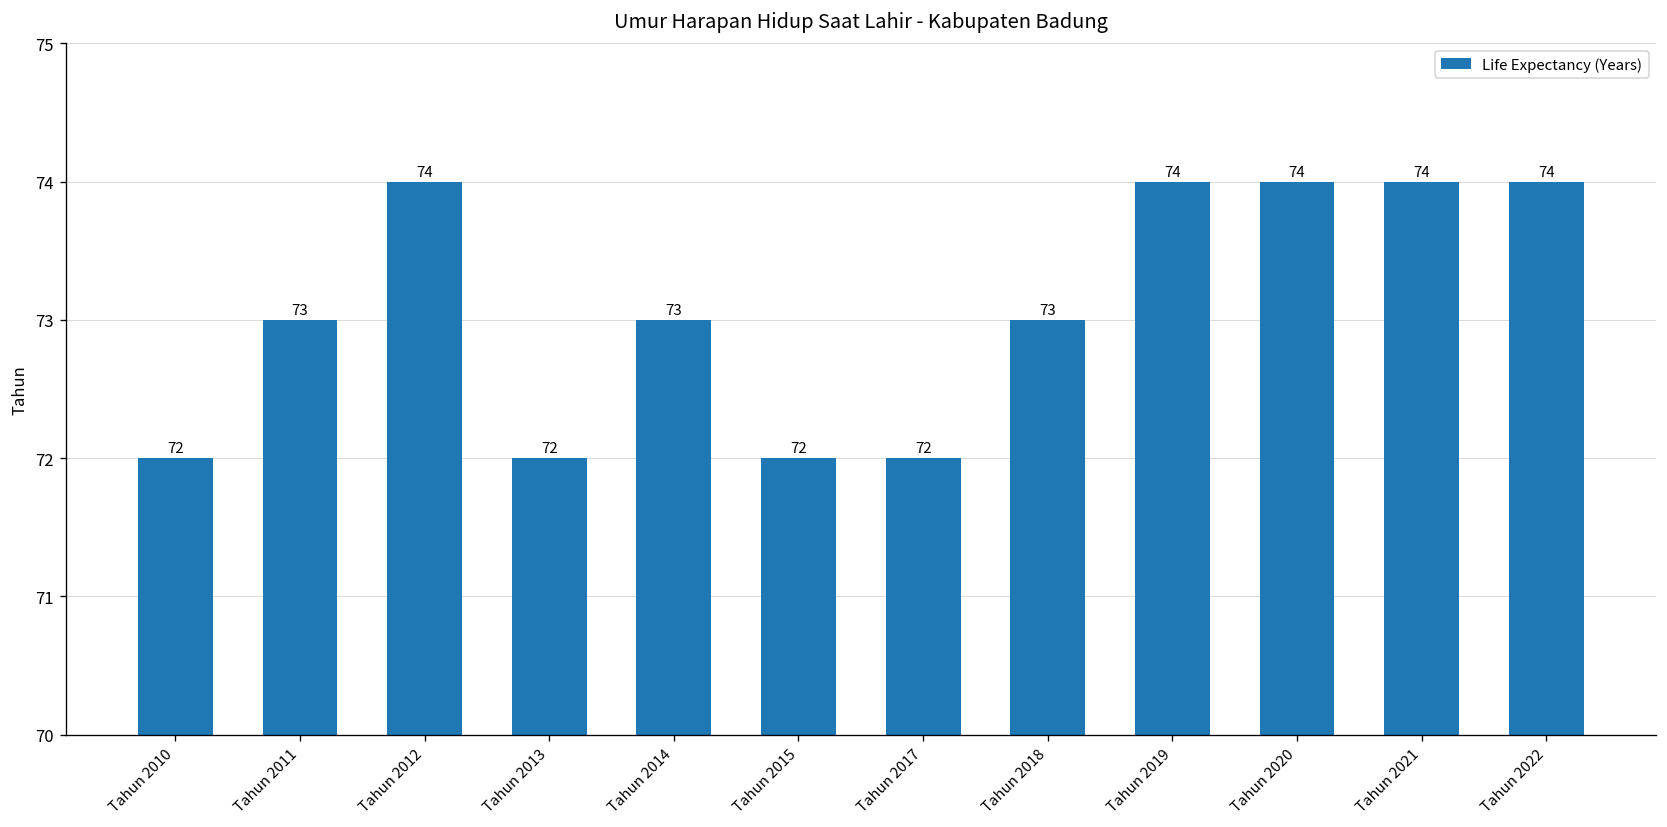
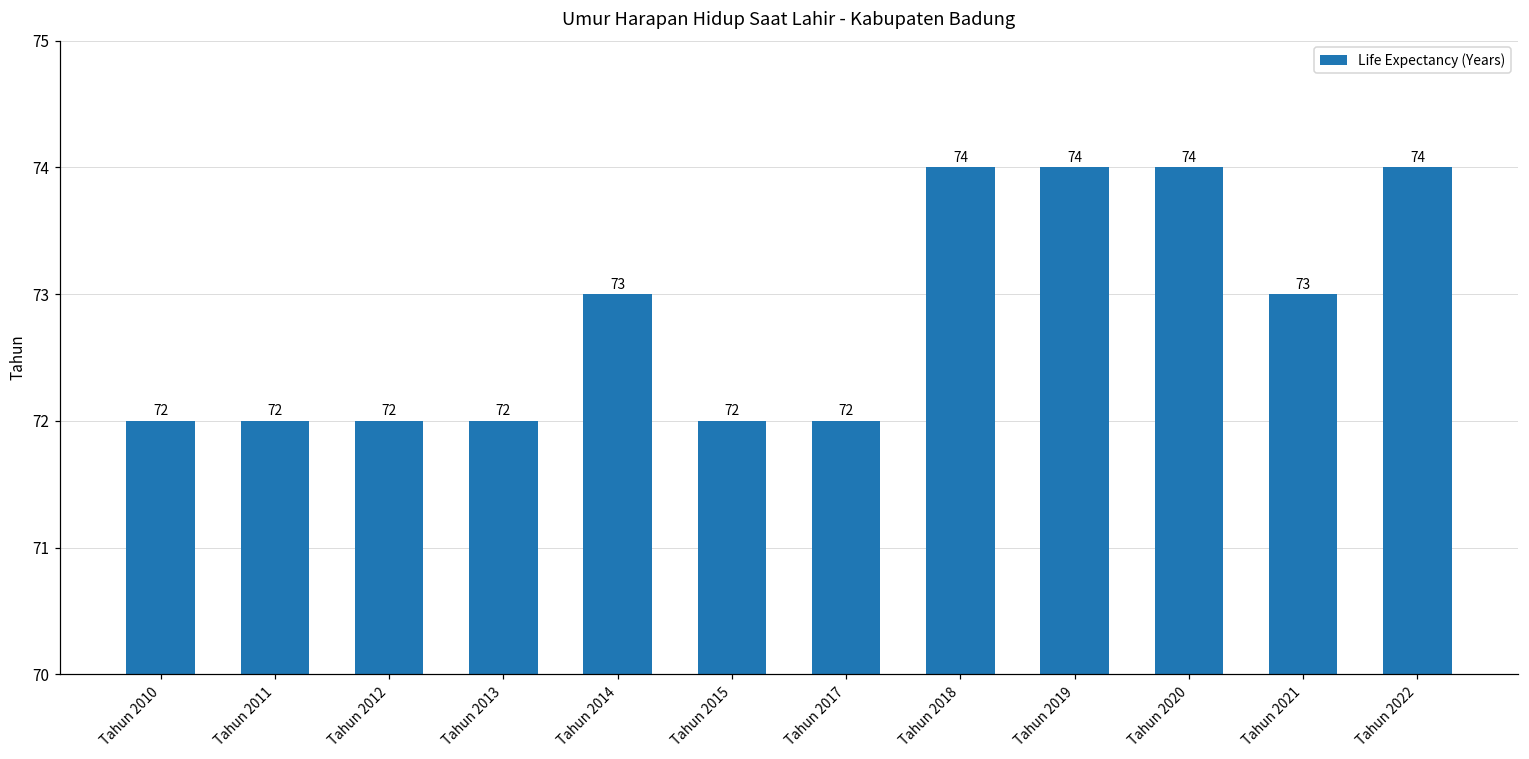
Tahun 2011: 73 -> 72
Tahun 2012: 74 -> 72
Tahun 2018: 73 -> 74
Tahun 2021: 74 -> 73
